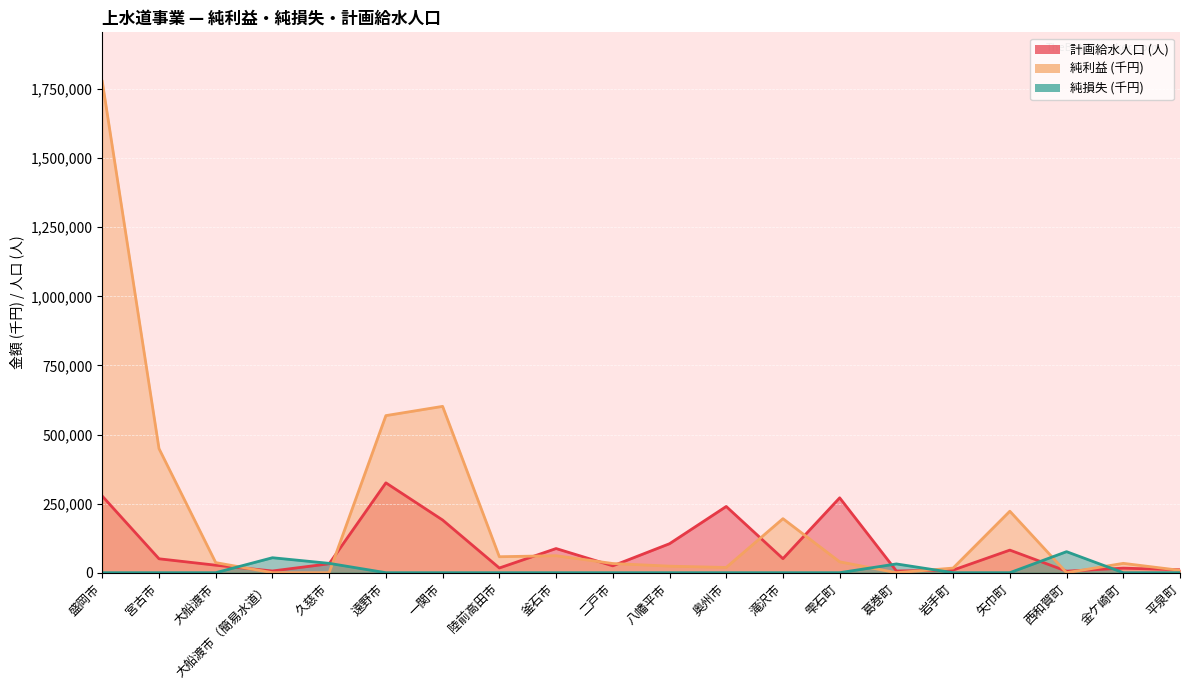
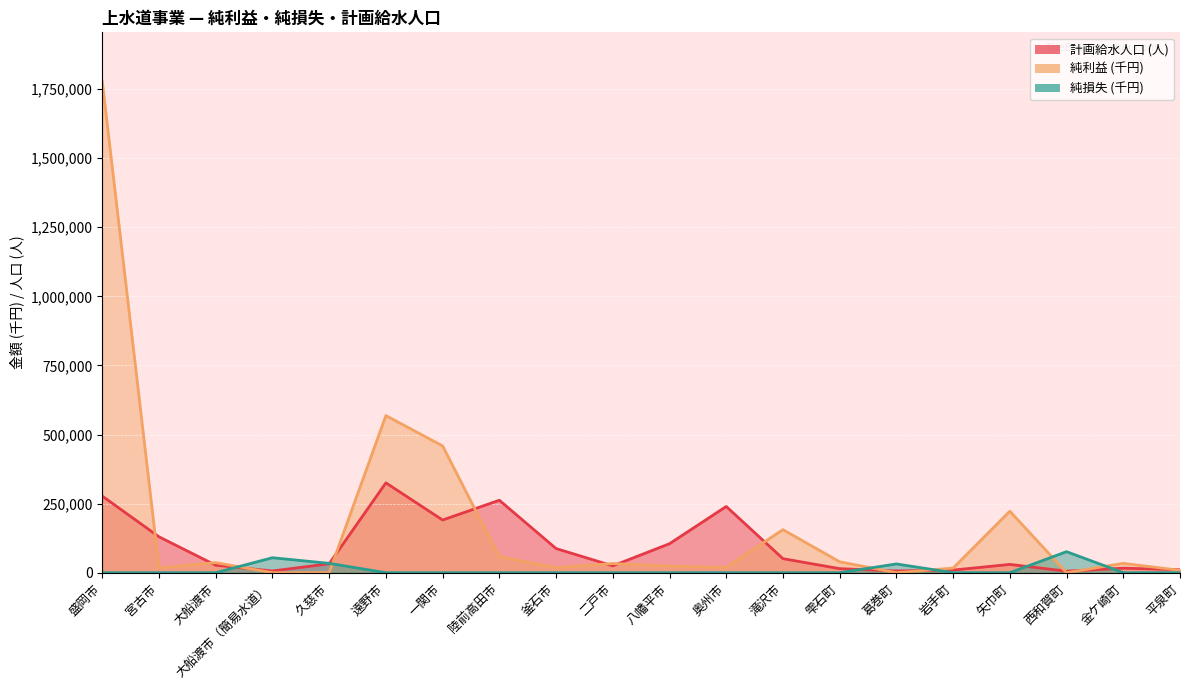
計画給水人口 (人), 宮古市: 50,000 -> 130,000
純利益 (千円), 宮古市: 450,000 -> 20,000
純利益 (千円), 一関市: 600,000 -> 460,000
計画給水人口 (人), 陸前高田市: 20,000 -> 260,000
純利益 (千円), 釜石市: 60,000 -> 20,000
純利益 (千円), 滝沢市: 200,000 -> 160,000
計画給水人口 (人), 雫石町: 270,000 -> 10,000
計画給水人口 (人), 矢巾町: 80,000 -> 30,000
